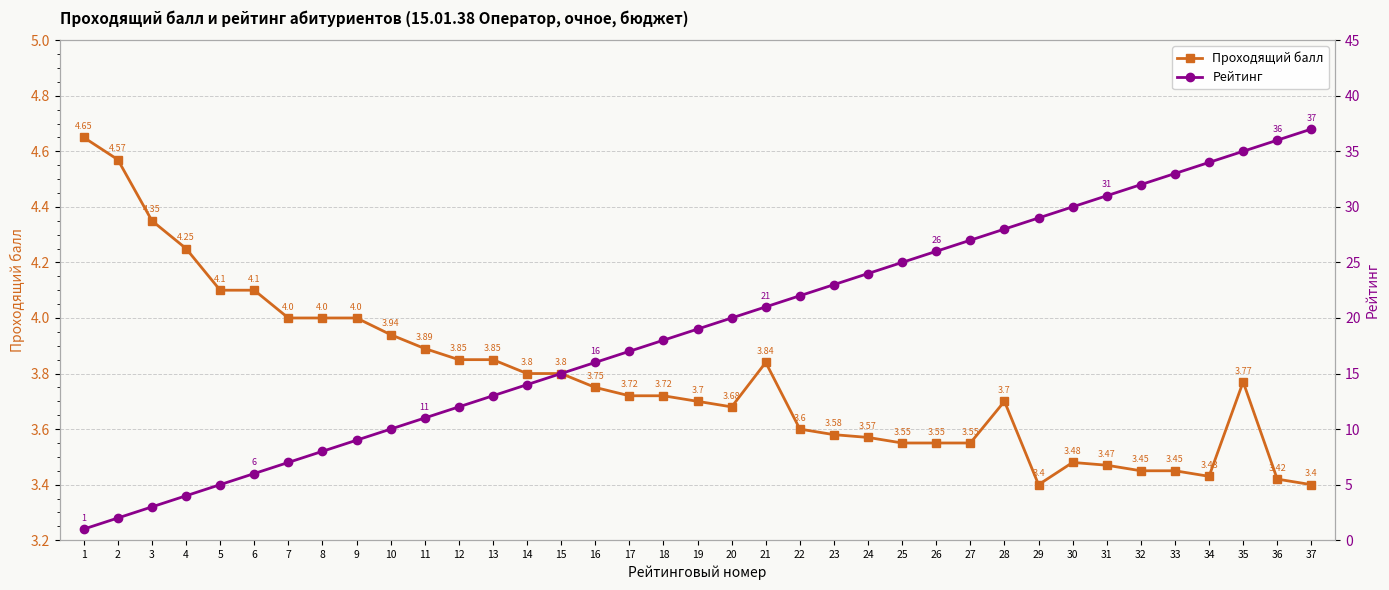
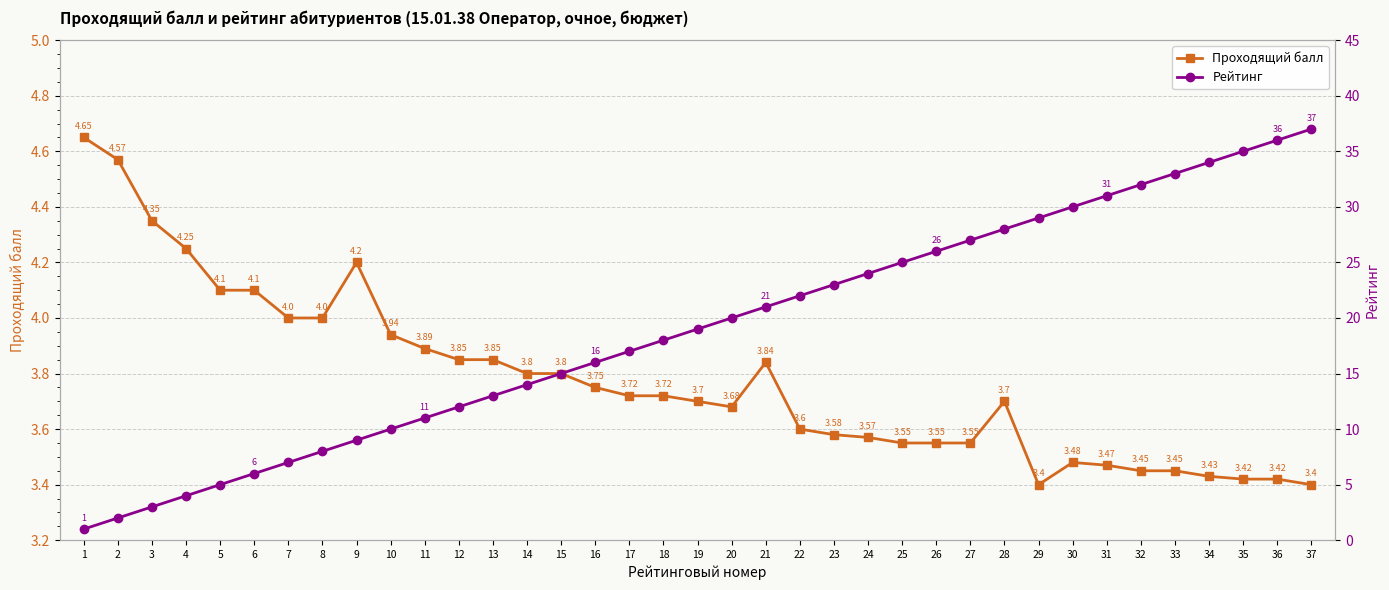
Проходящий балл, 9: 4.0 -> 4.2
Проходящий балл, 35: 3.77 -> 3.42
